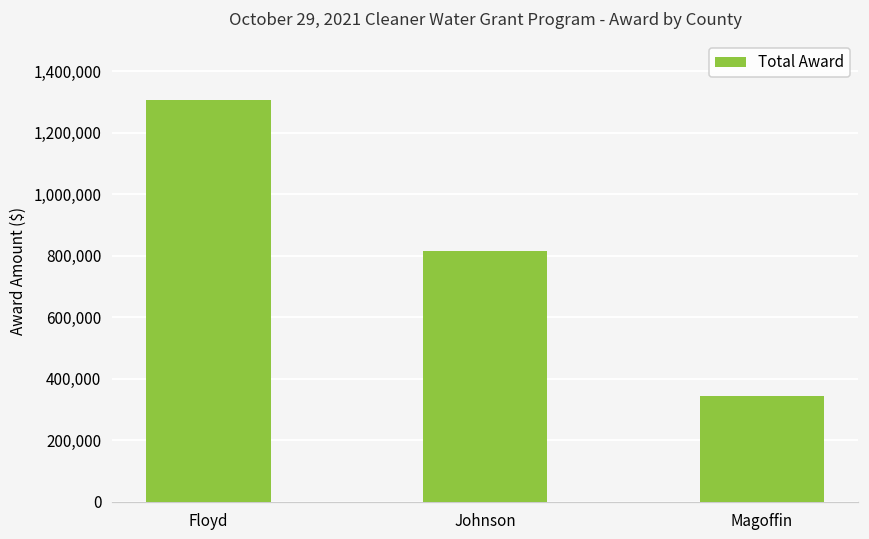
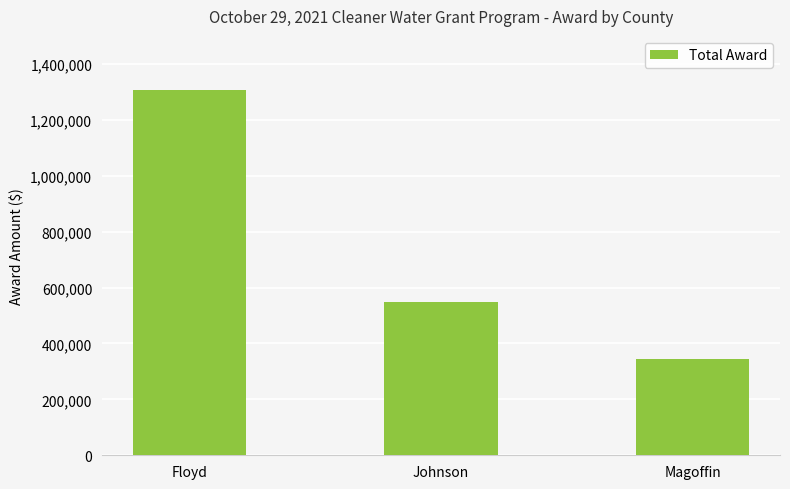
Johnson: 810,000 -> 550,000
